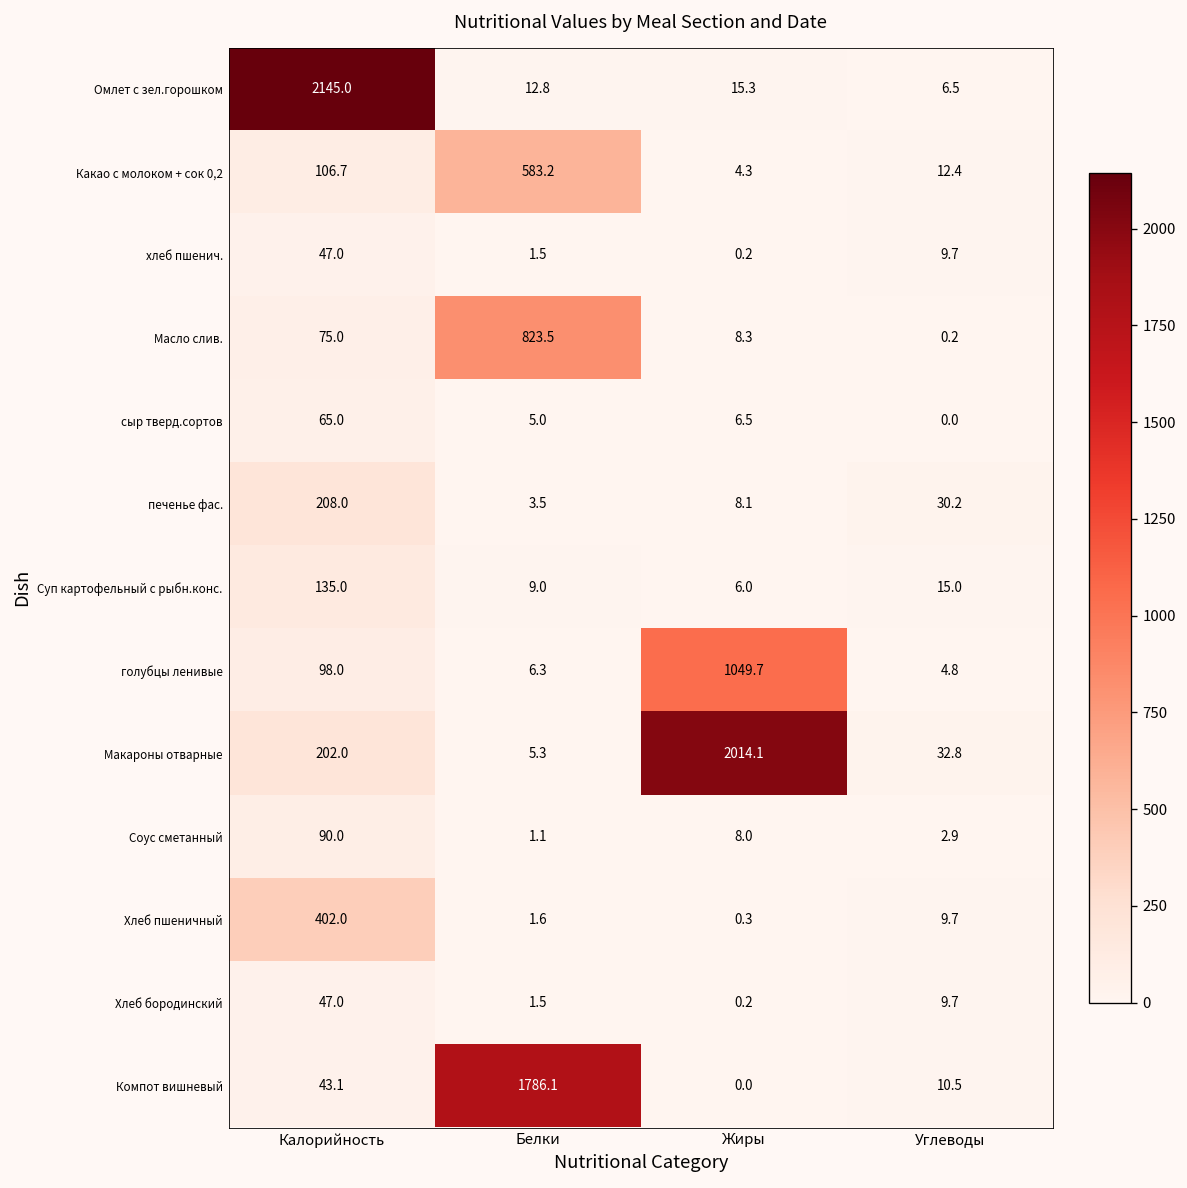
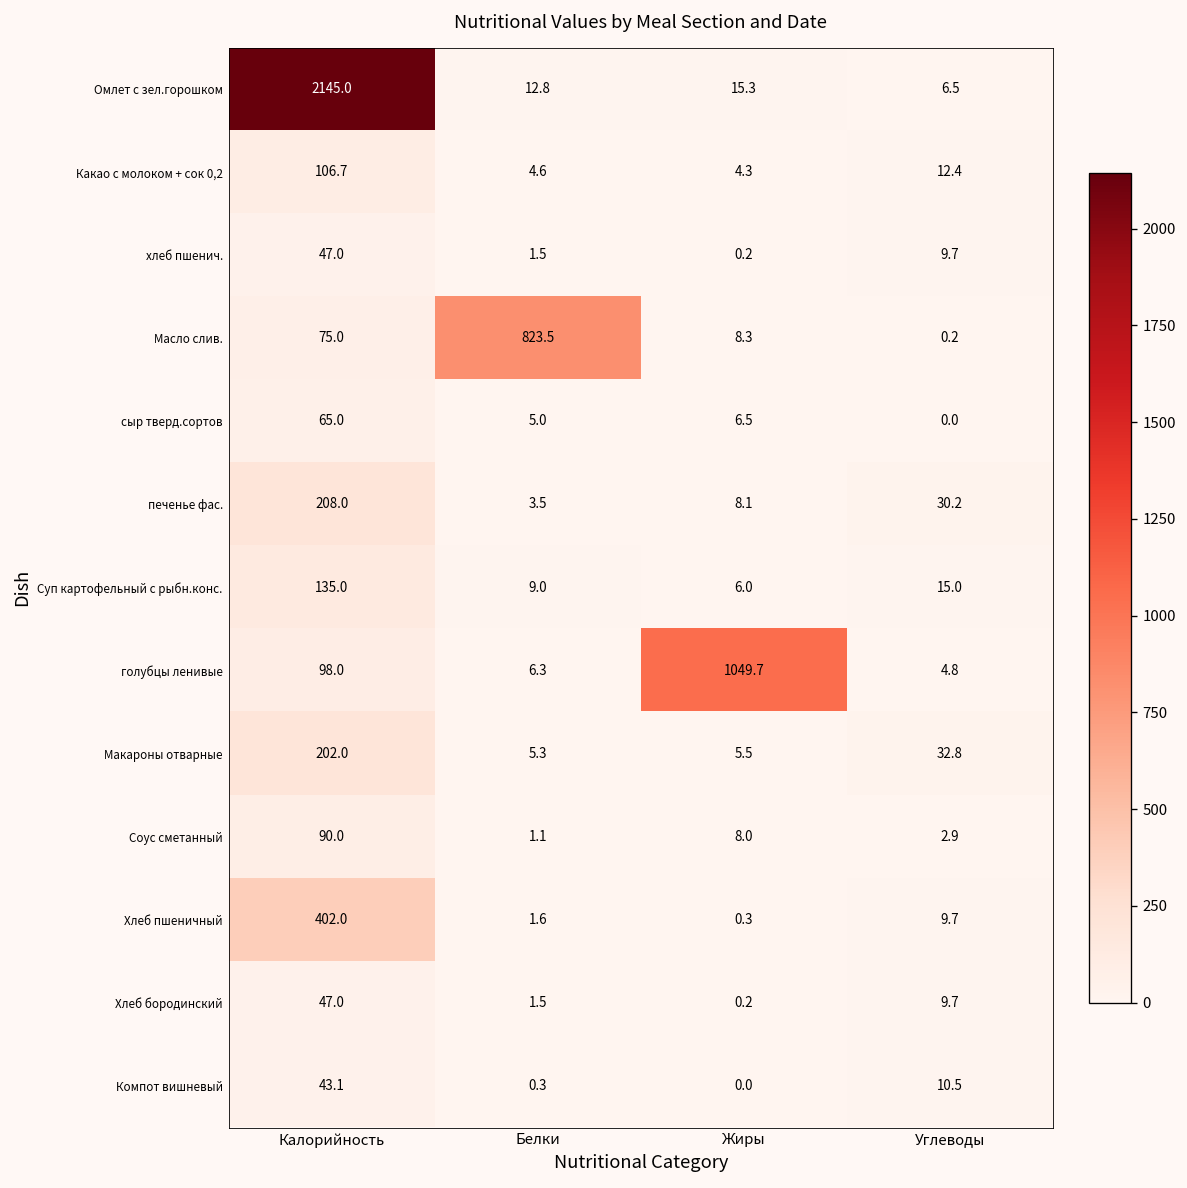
Какао с молоком + сок 0,2, Белки: 583.2 -> 4.6
Макароны отварные, Жиры: 2014.1 -> 5.5
Компот вишневый, Белки: 1786.1 -> 0.3
